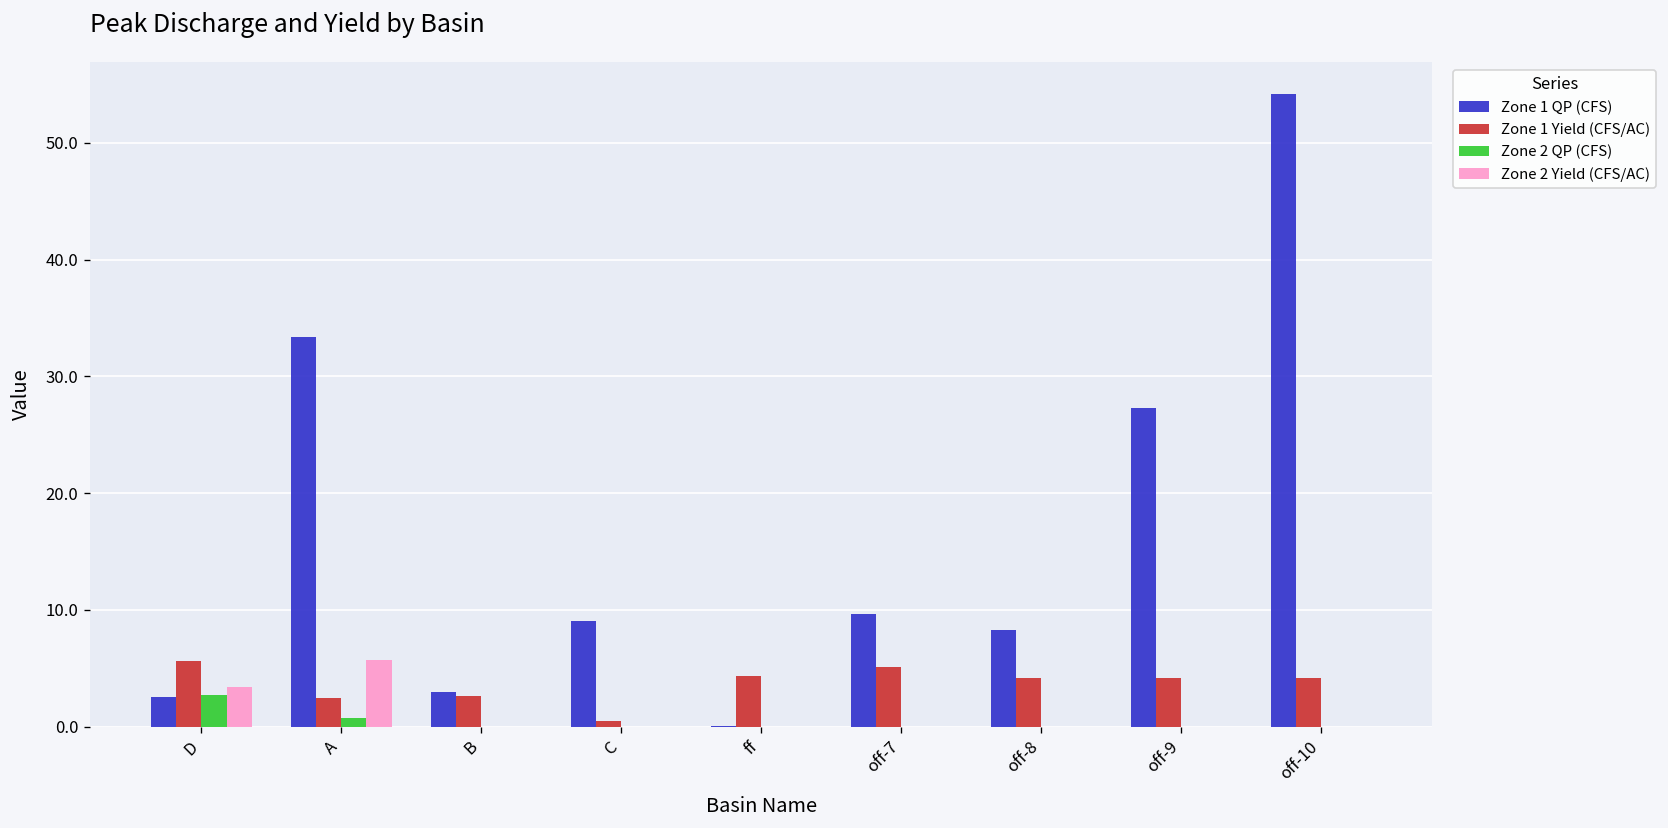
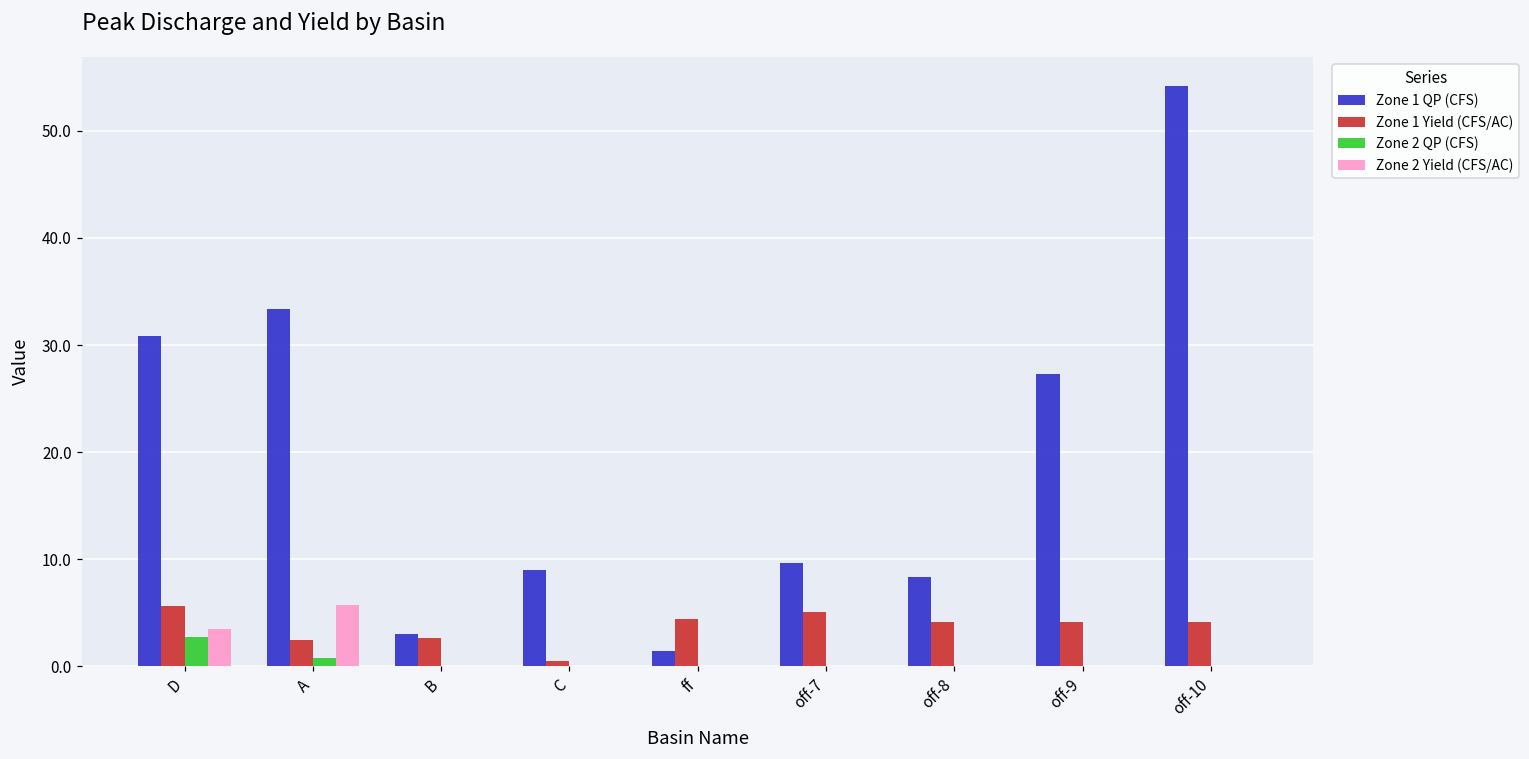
Zone 1 QP (CFS), D: 3 -> 31
Zone 1 QP (CFS), ff: 0 -> 1
